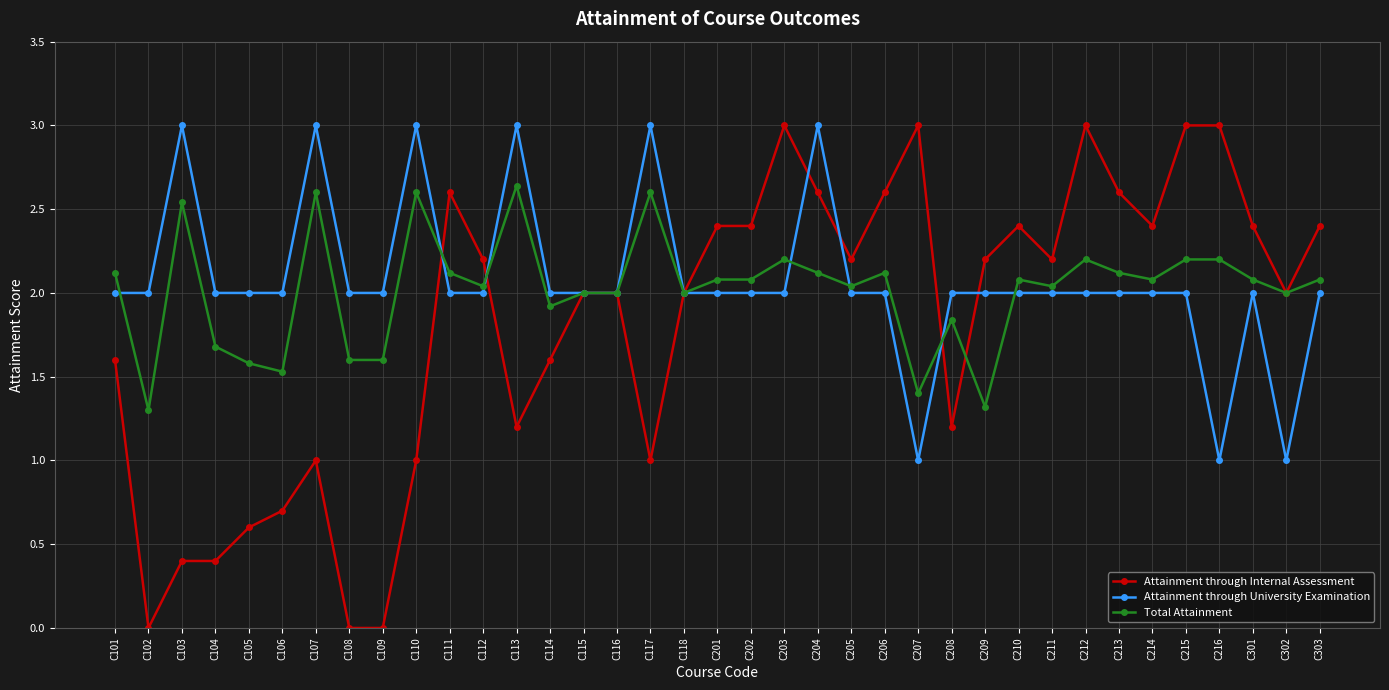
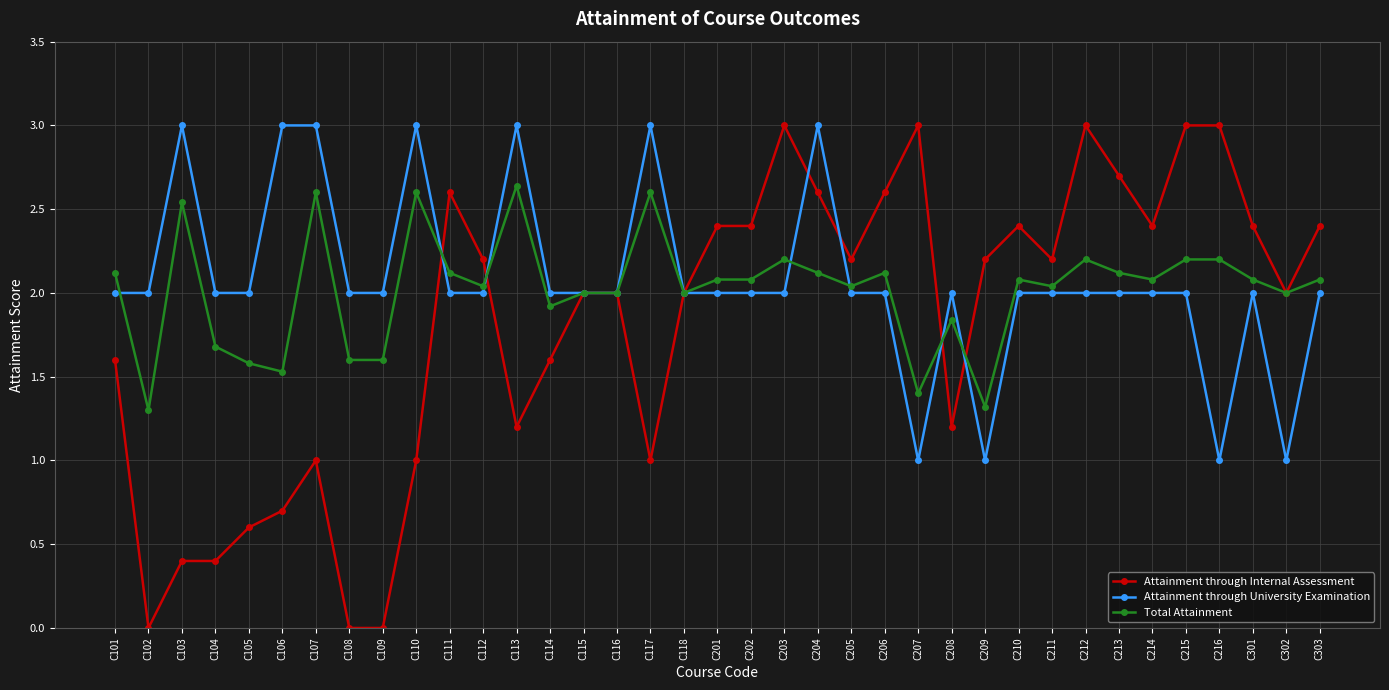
Attainment through University Examination, C106: 2 -> 3
Attainment through University Examination, C209: 2 -> 1
Attainment through Internal Assessment, C213: 2.6 -> 2.7
